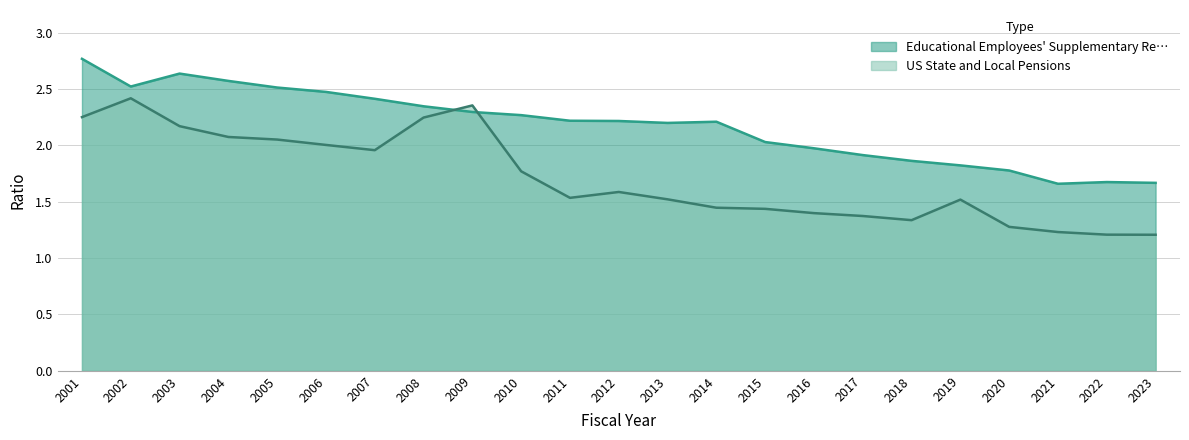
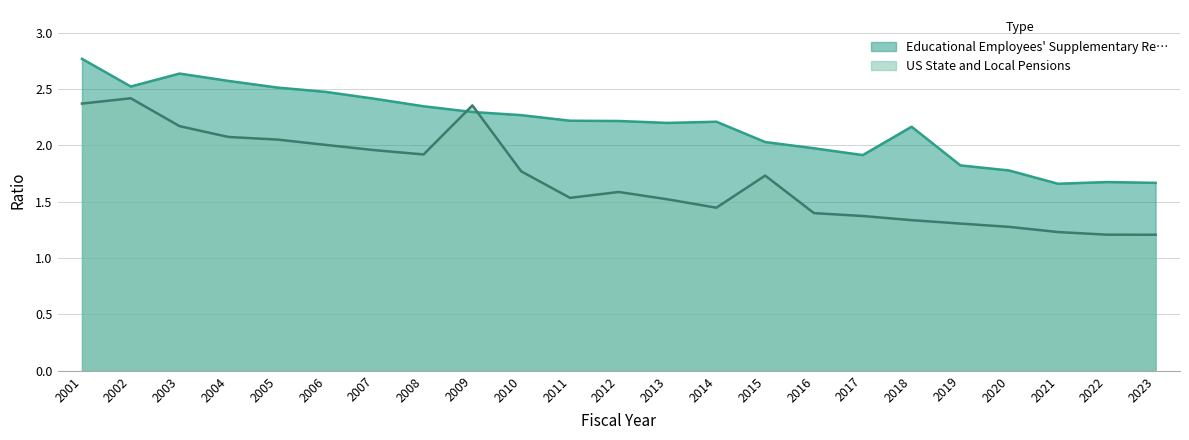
US State and Local Pensions, 2001: 2.25 -> 2.37
US State and Local Pensions, 2008: 2.25 -> 1.92
US State and Local Pensions, 2015: 1.44 -> 1.73
Educational Employees' Supplementary Re…, 2018: 1.86 -> 2.16
US State and Local Pensions, 2019: 1.52 -> 1.31
